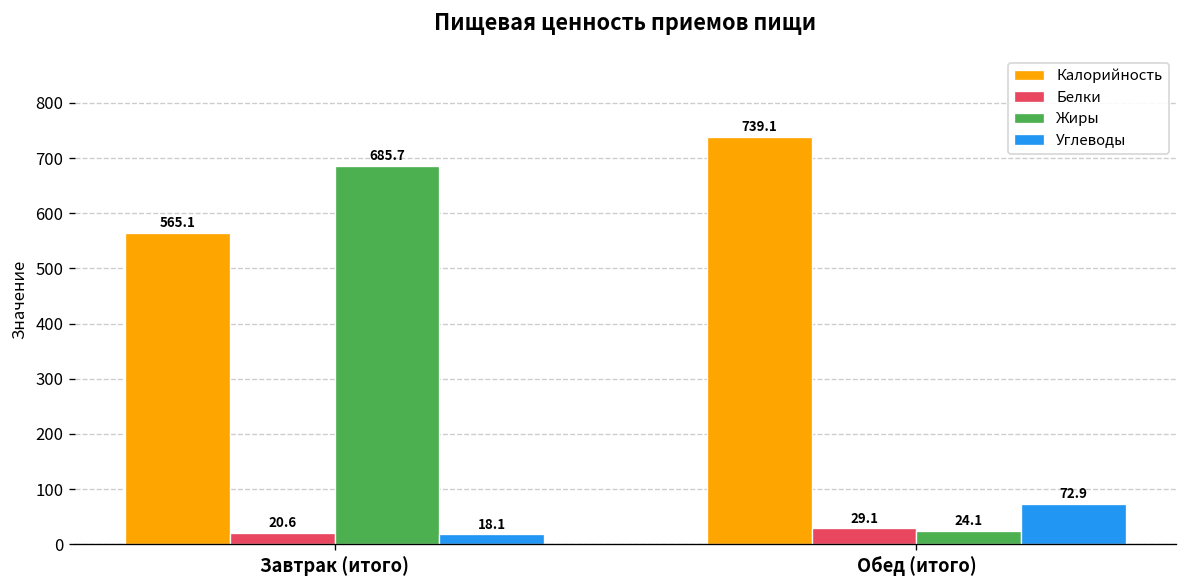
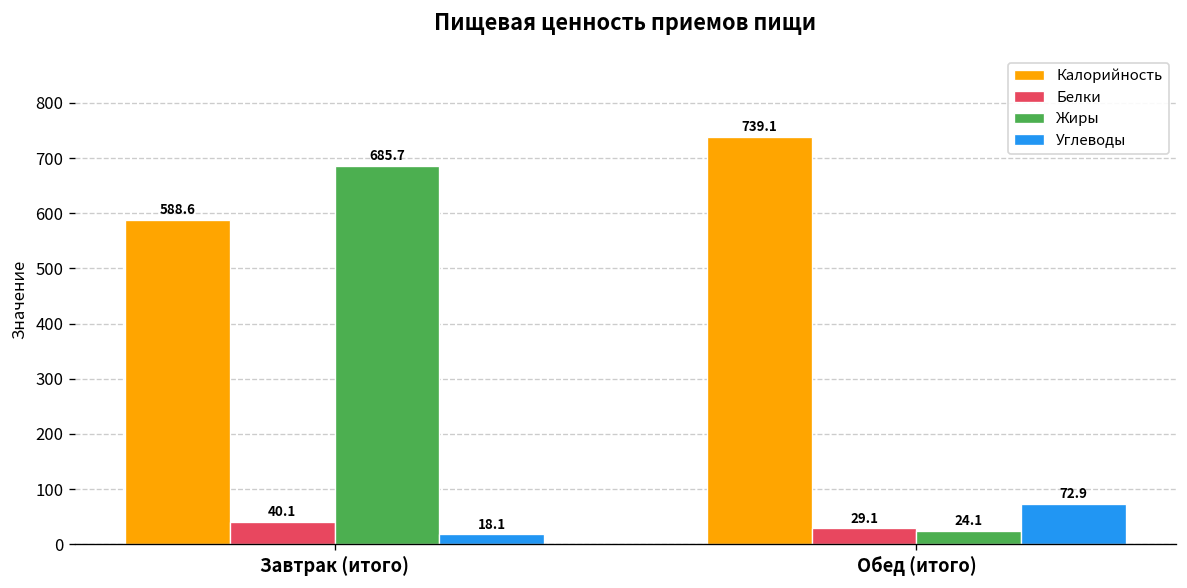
Калорийность, Завтрак (итого): 565.1 -> 588.6
Белки, Завтрак (итого): 20.6 -> 40.1
